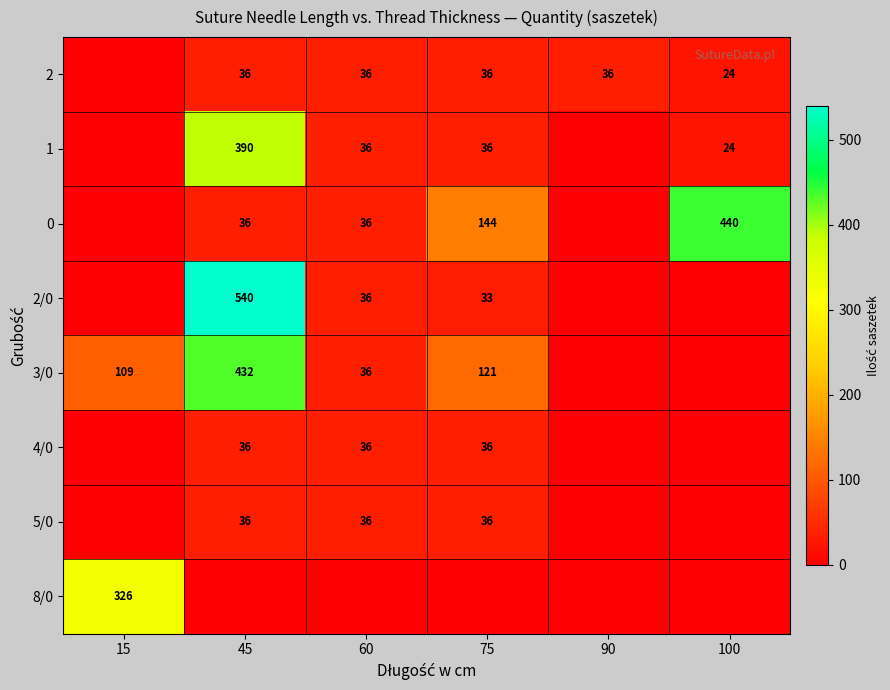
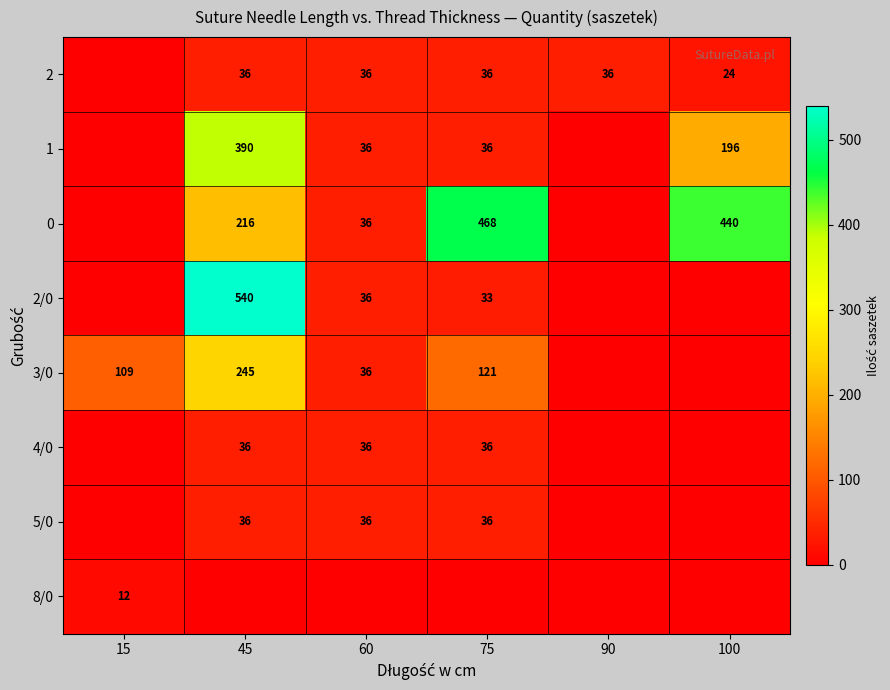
1, 100: 24 -> 196
0, 45: 36 -> 216
0, 75: 144 -> 468
3/0, 45: 432 -> 245
8/0, 15: 326 -> 12
